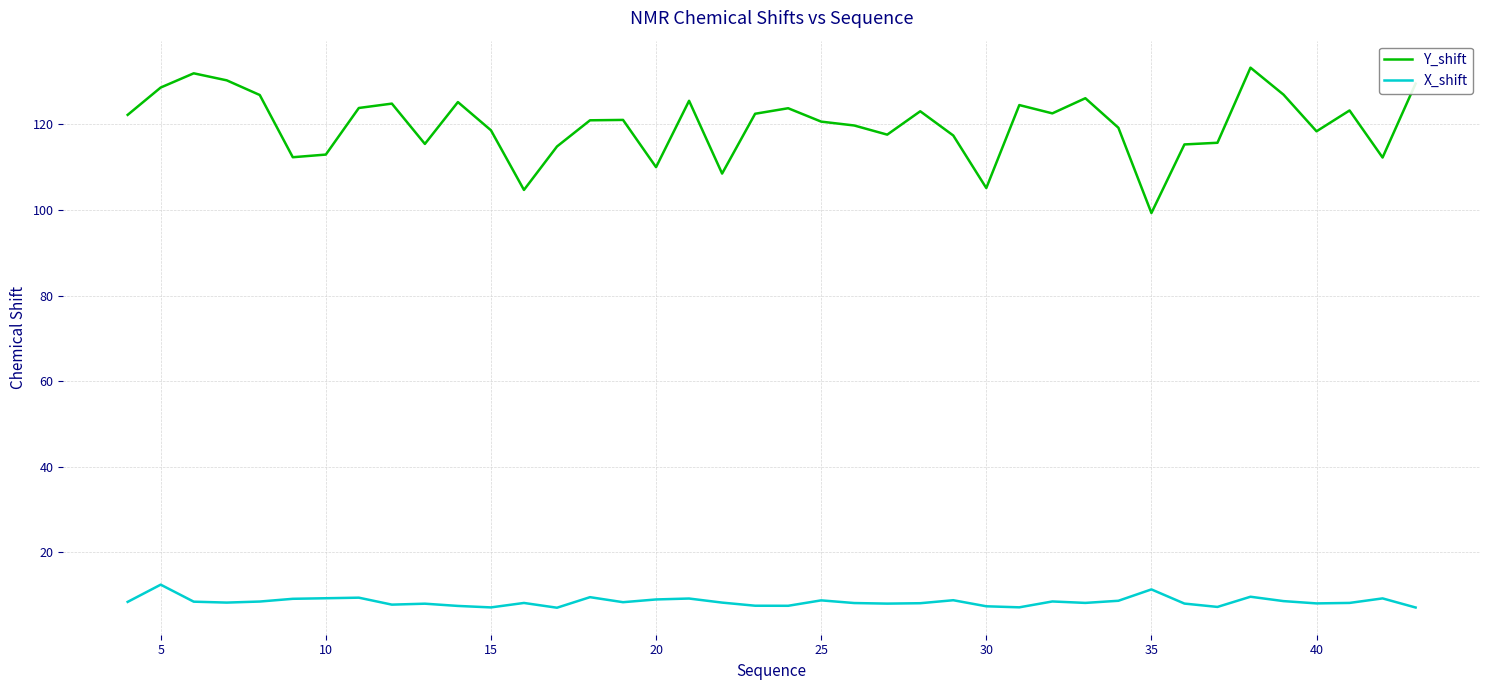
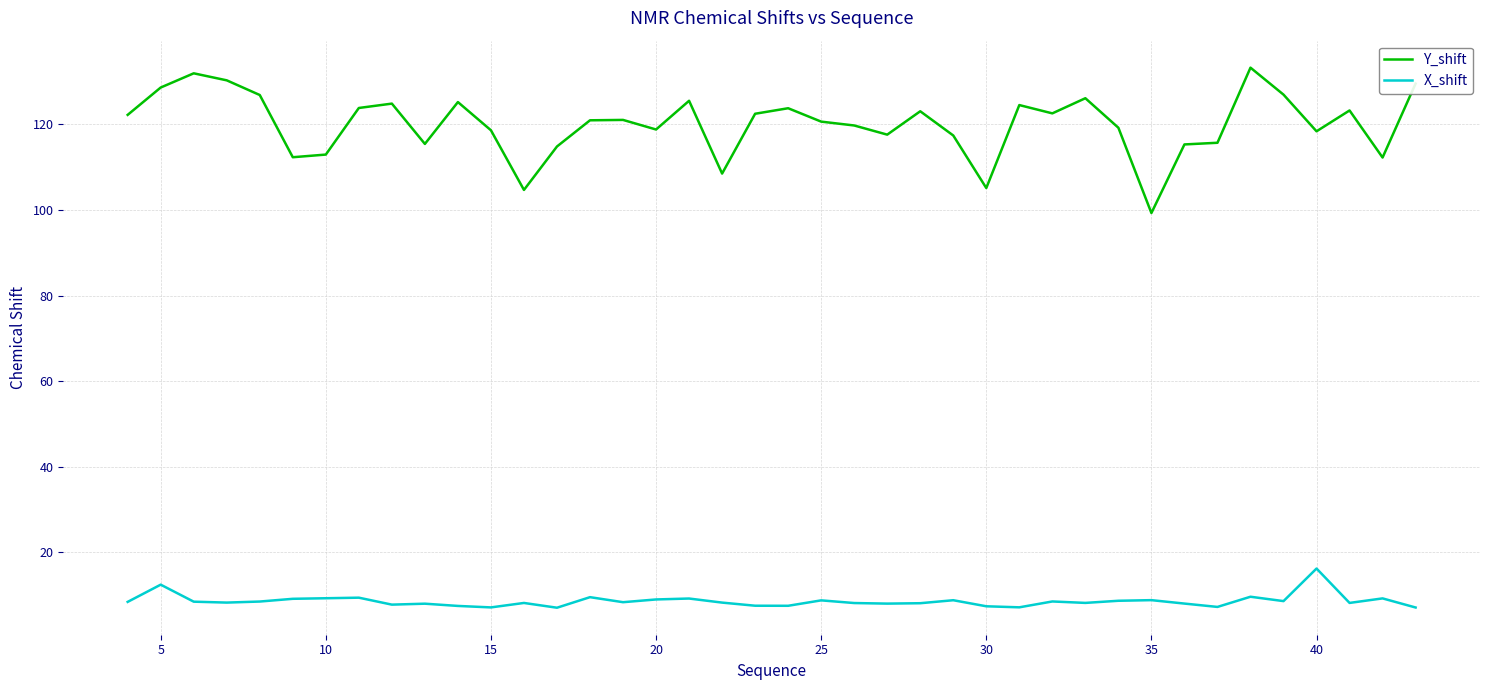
Y_shift, 20: 110 -> 119
X_shift, 35: 11 -> 9
X_shift, 40: 8 -> 16
